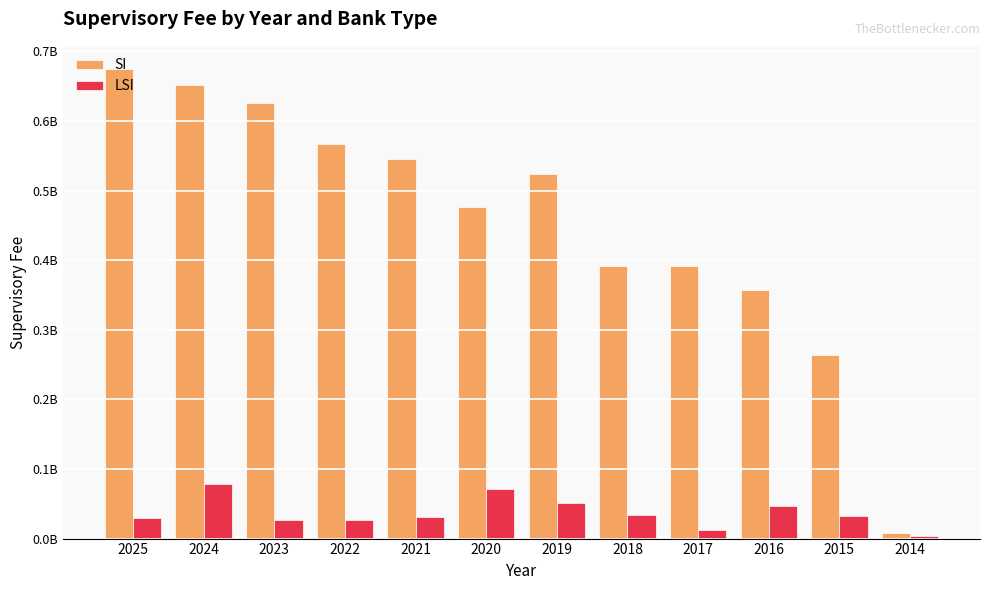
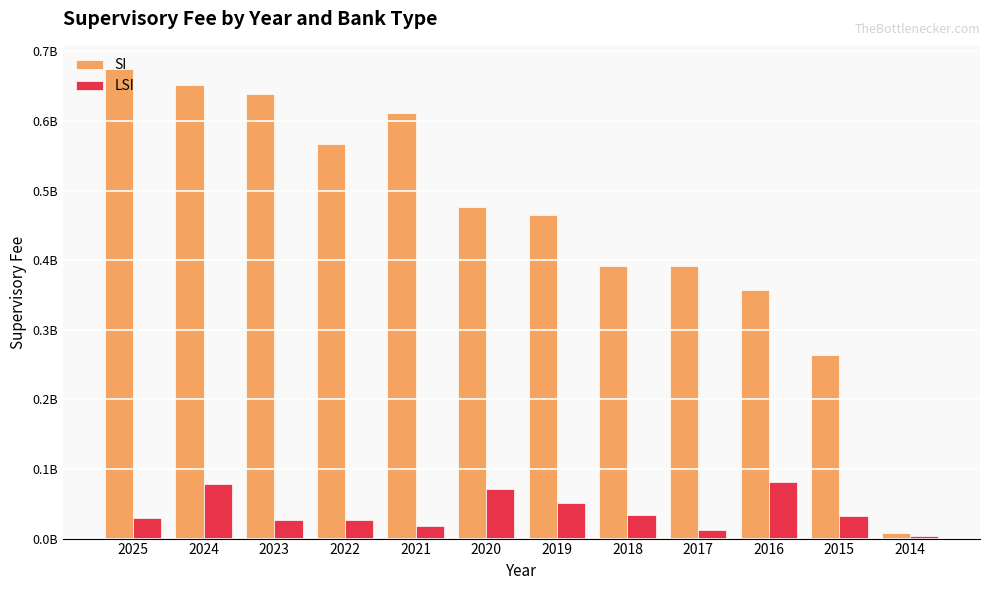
SI, 2023: 630000000 -> 640000000
SI, 2021: 550000000 -> 610000000
LSI, 2021: 30000000 -> 20000000
SI, 2019: 520000000 -> 460000000
LSI, 2016: 50000000 -> 80000000
